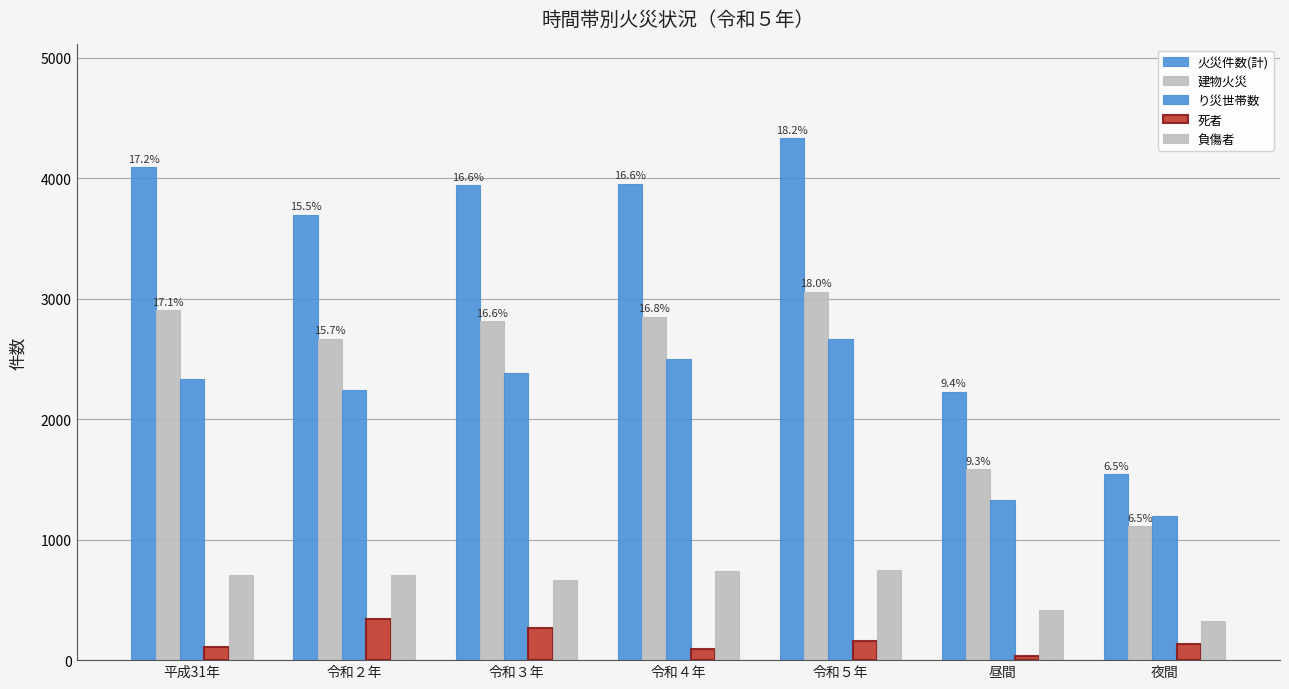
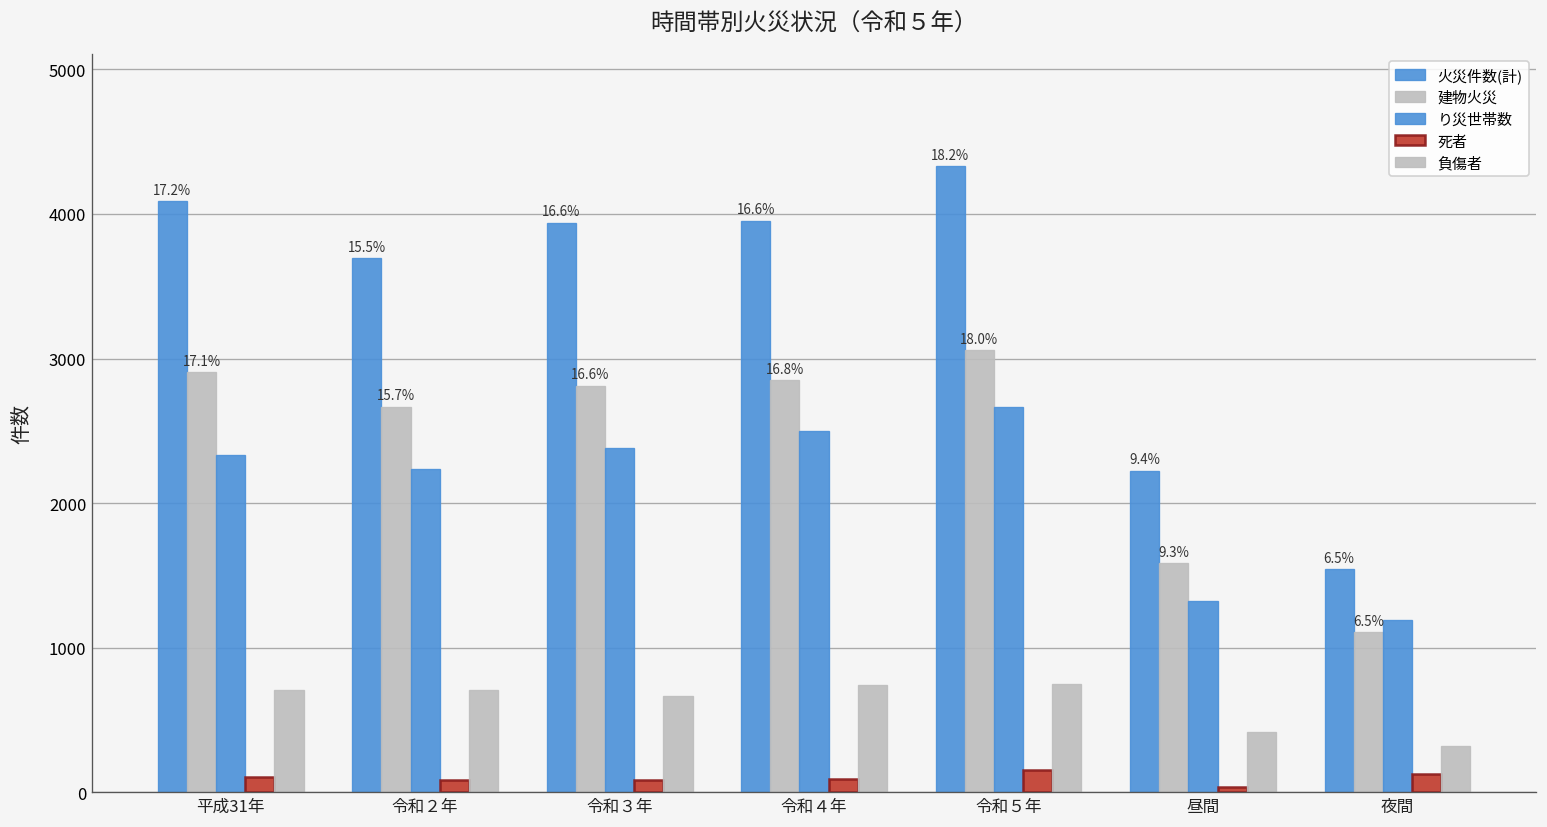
死者, 令和２年: 340 -> 90
死者, 令和３年: 270 -> 90
